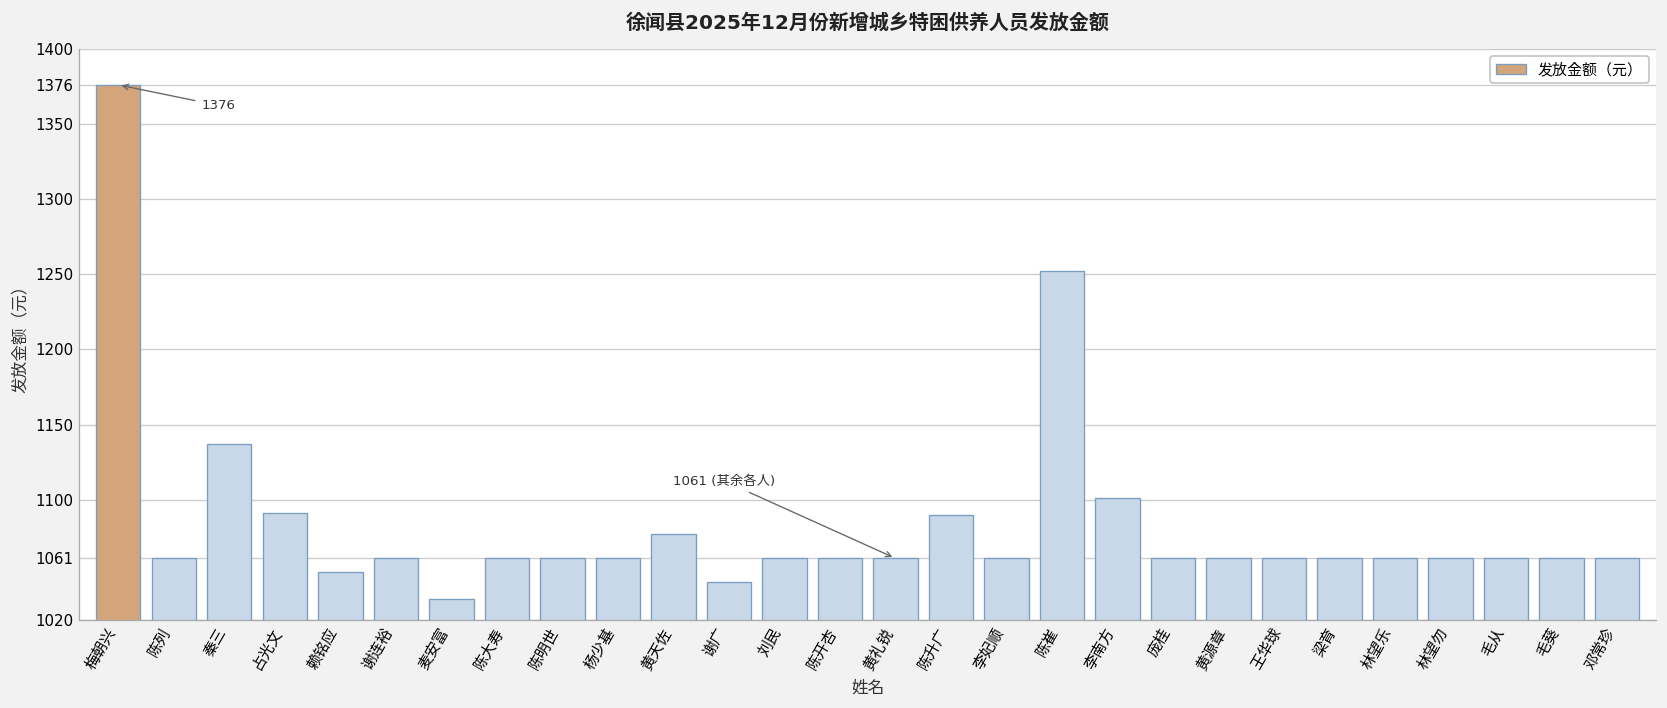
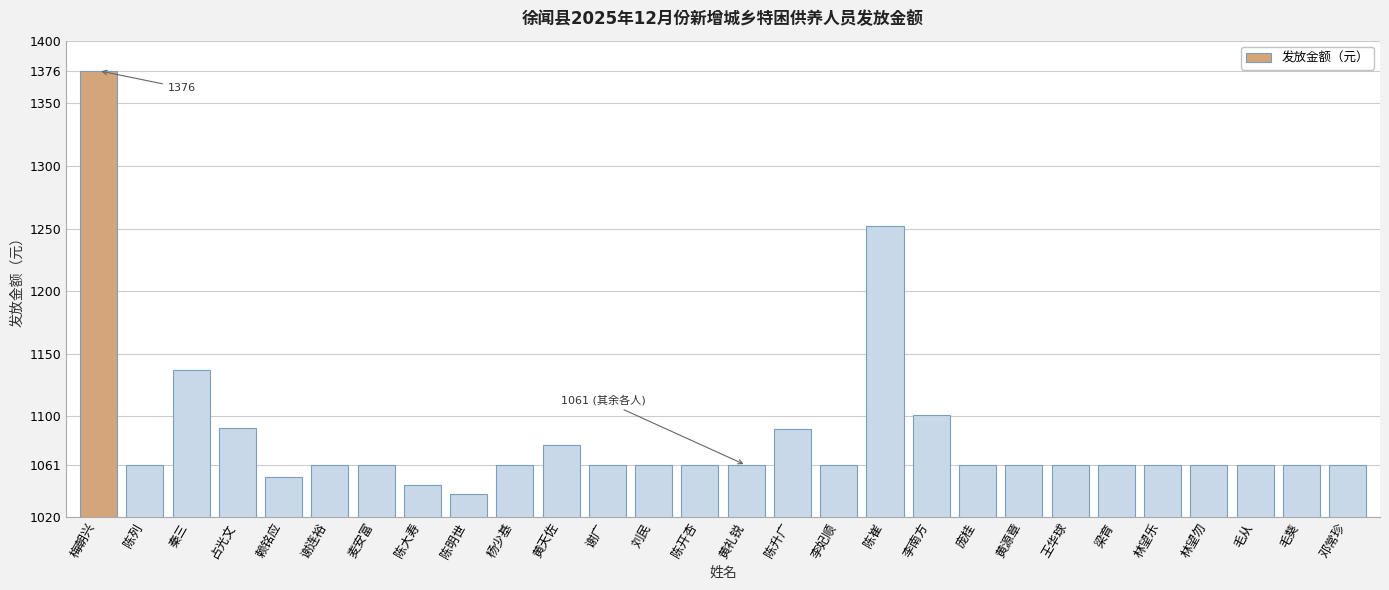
麦安富: 1034 -> 1061
陈大寿: 1061 -> 1045
陈明世: 1061 -> 1038
谢广: 1045 -> 1061
